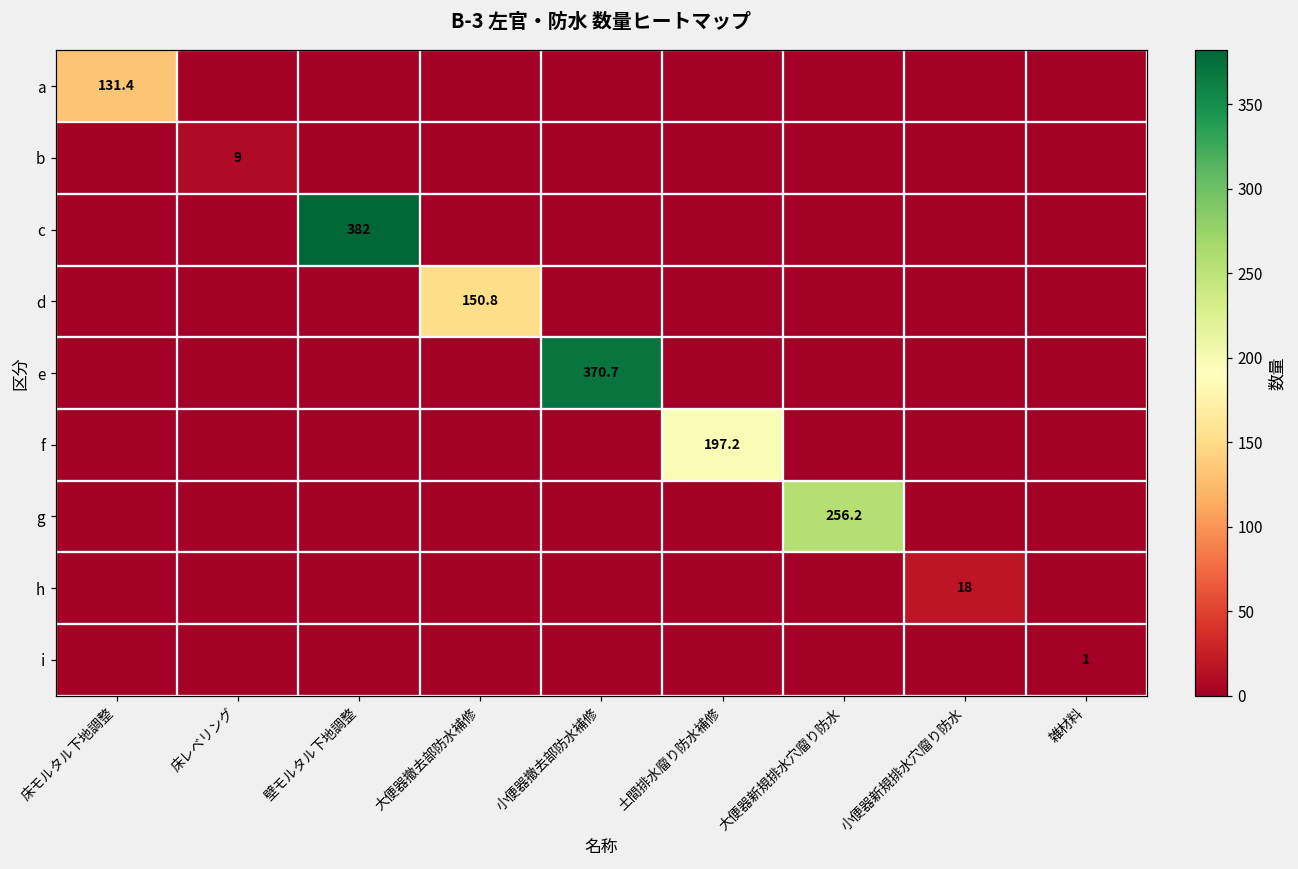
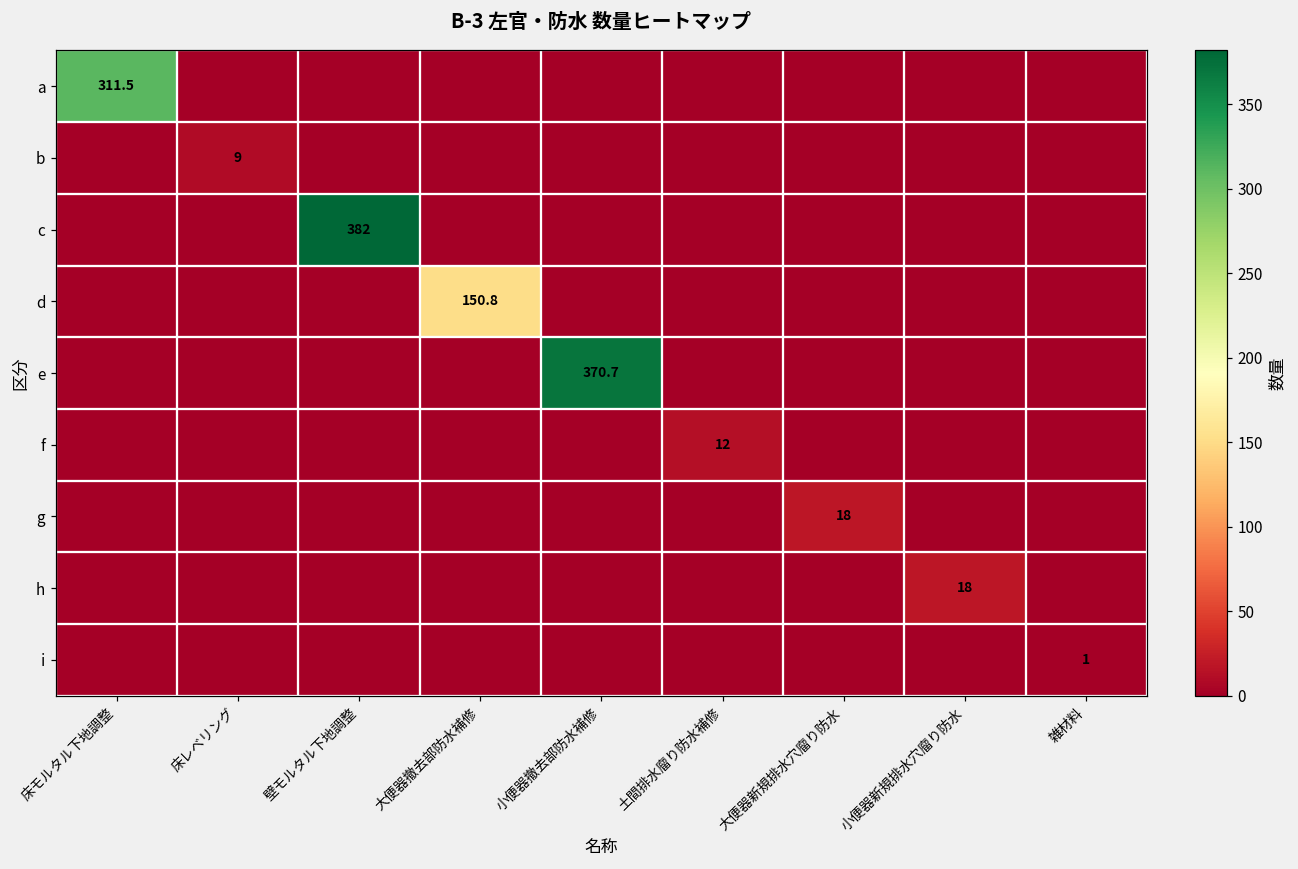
a, 床モルタル下地調整: 131.4 -> 311.5
f, 土間排水廇り防水補修: 197.2 -> 12
g, 大便器新規排水穴廇り防水: 256.2 -> 18
